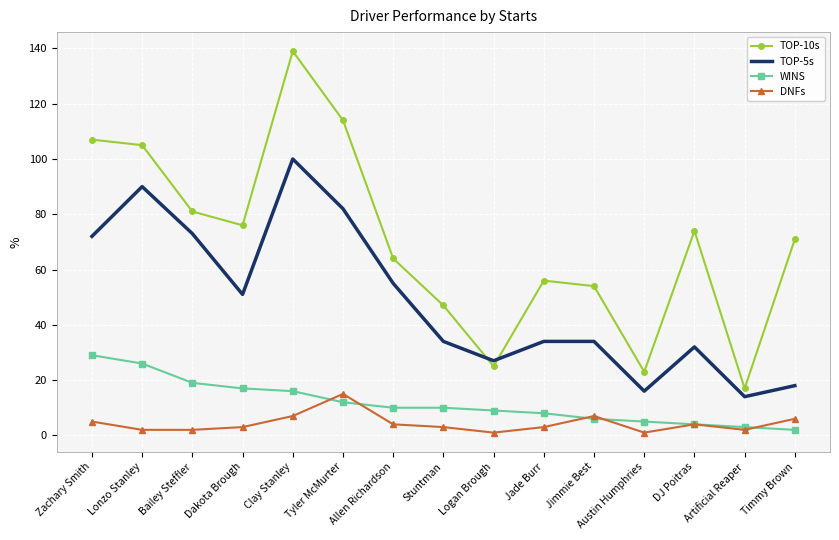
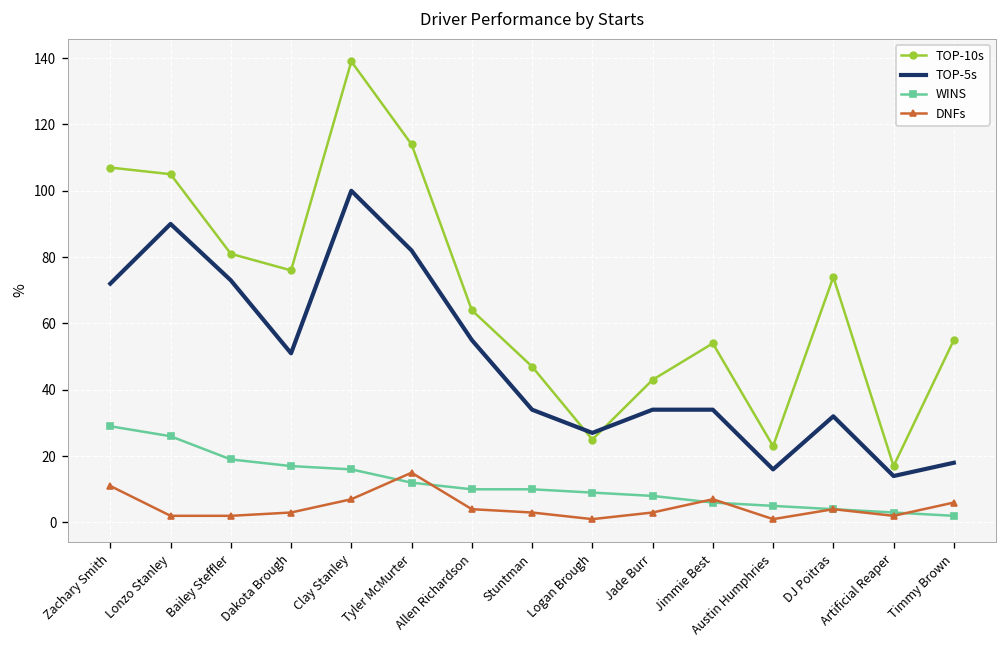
DNFs, Zachary Smith: 5 -> 11
TOP-10s, Jade Burr: 56 -> 43
TOP-10s, Timmy Brown: 71 -> 55
